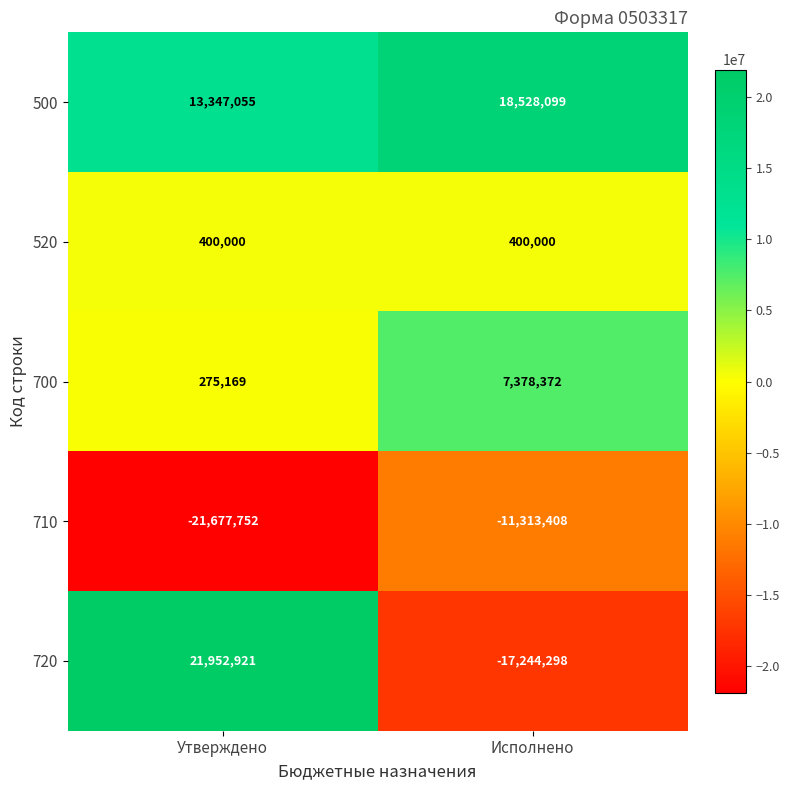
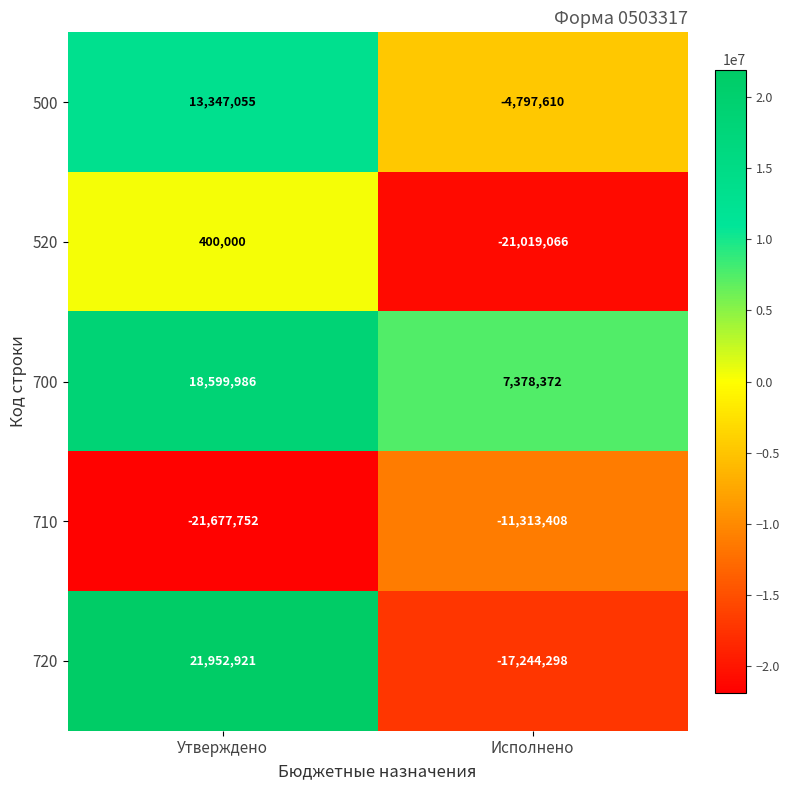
500, Исполнено: 18,528,099 -> -4,797,610
520, Исполнено: 400,000 -> -21,019,066
700, Утверждено: 275,169 -> 18,599,986
